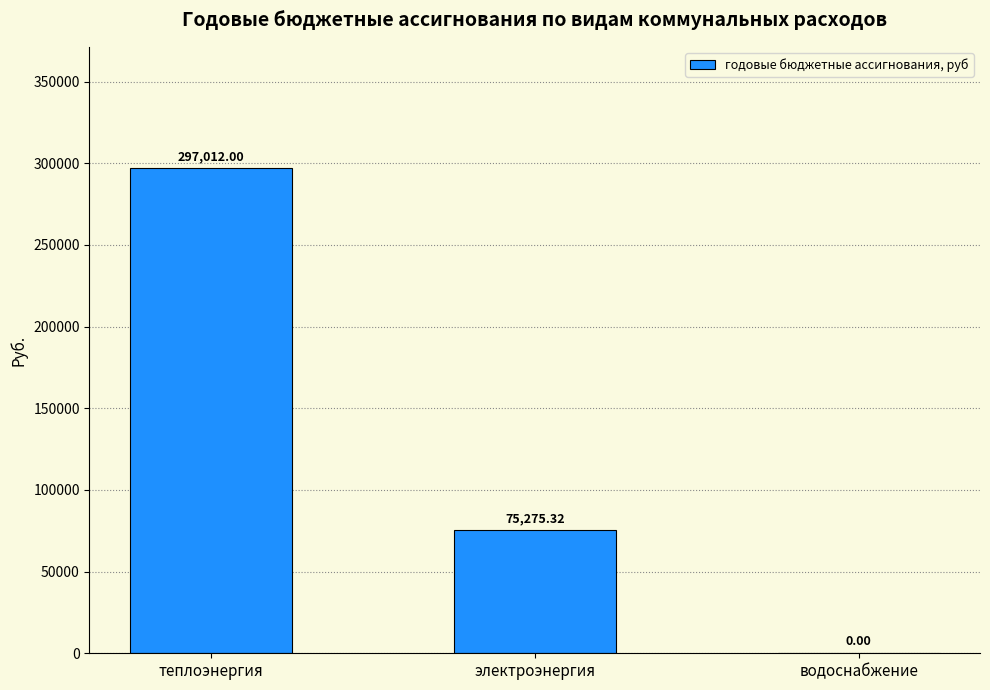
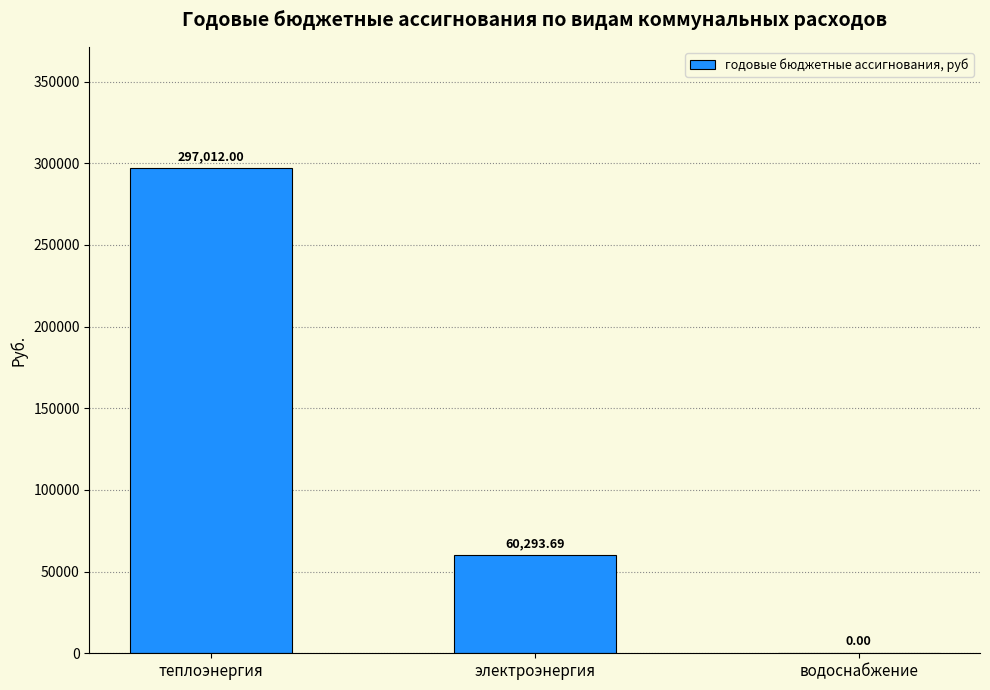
электроэнергия: 75,275.32 -> 60,293.69
